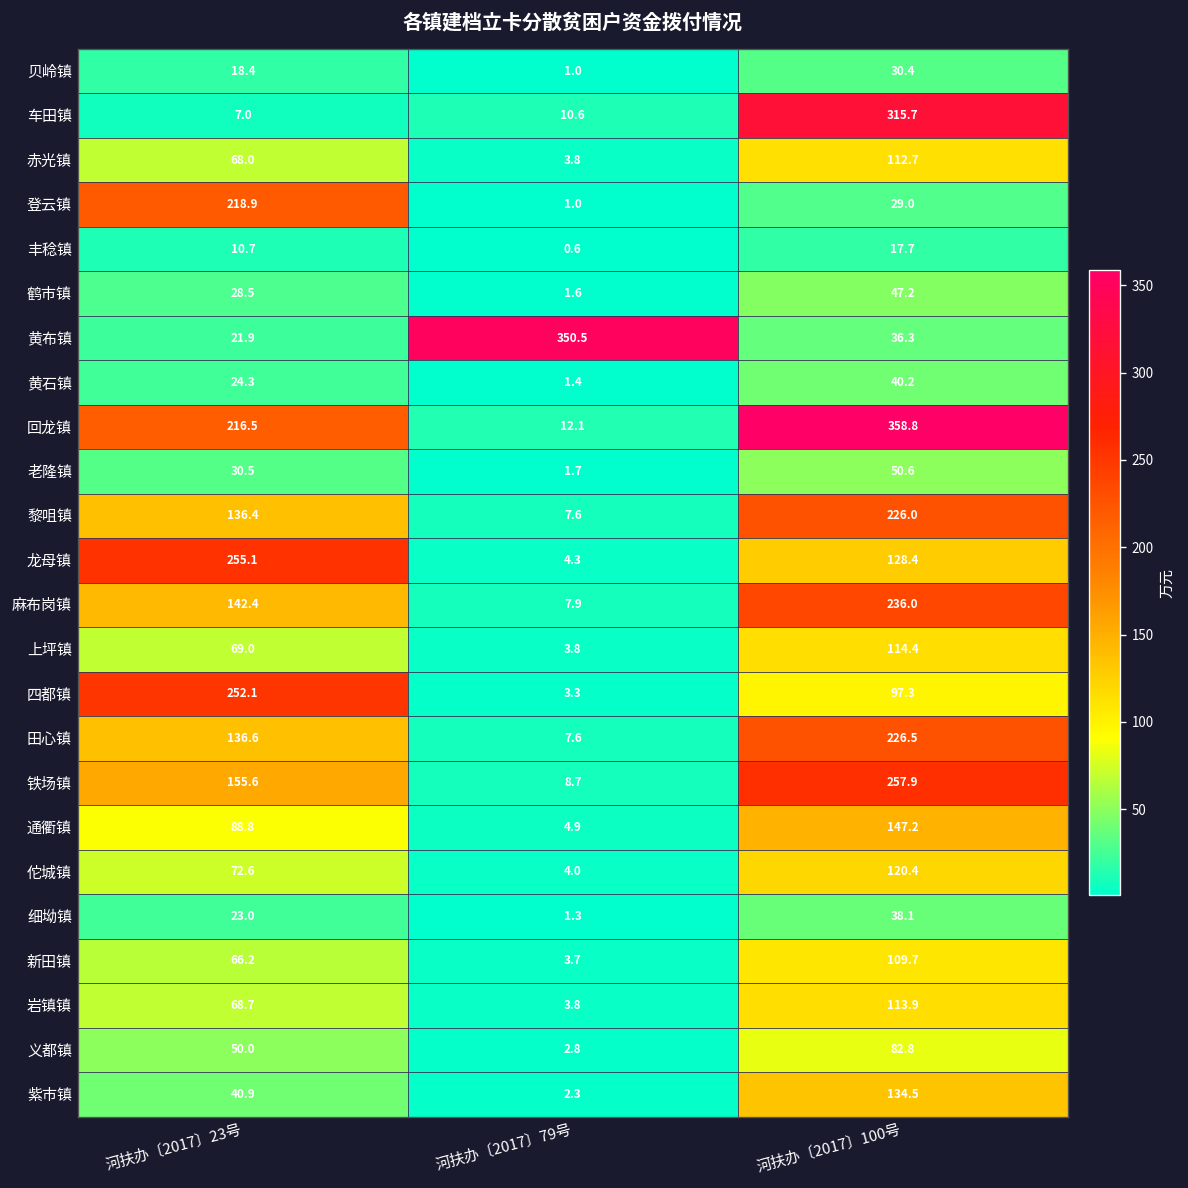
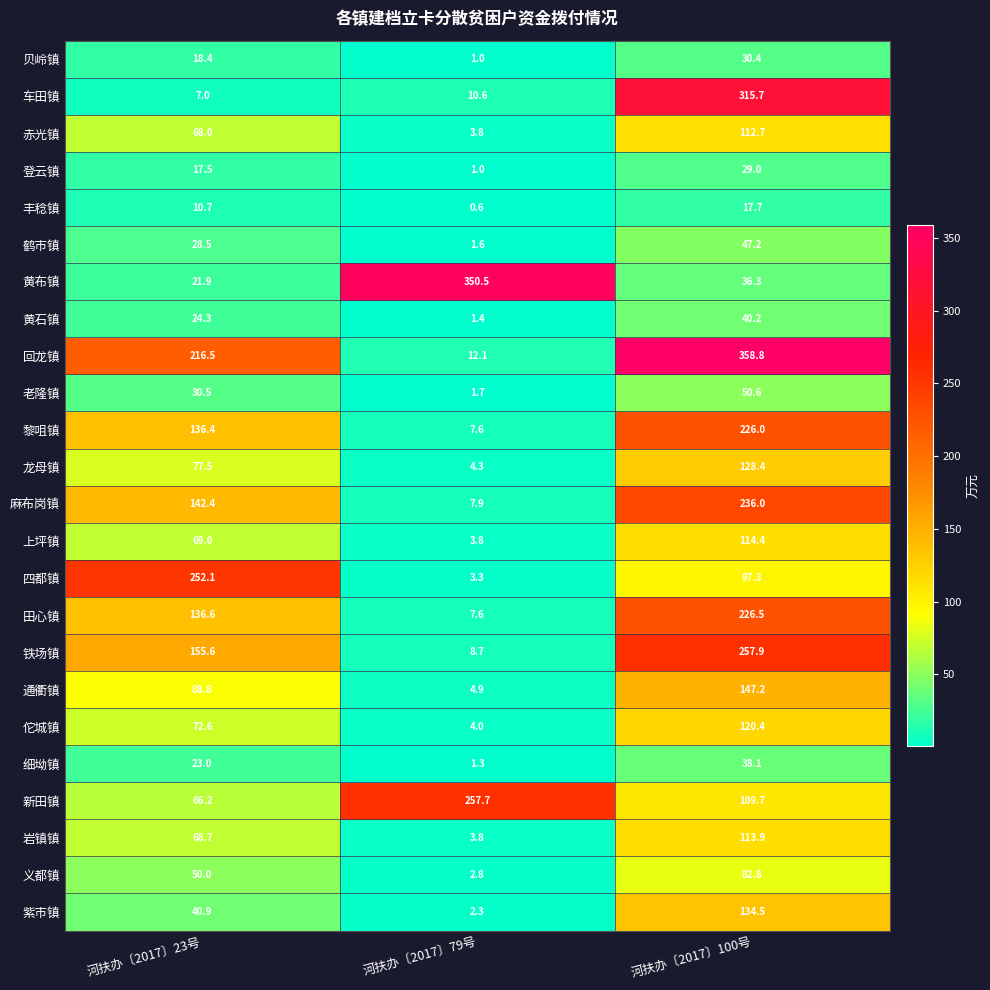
登云镇, 河扶办〔2017〕23号: 218.9 -> 17.5
龙母镇, 河扶办〔2017〕23号: 255.1 -> 77.5
新田镇, 河扶办〔2017〕79号: 3.7 -> 257.7
